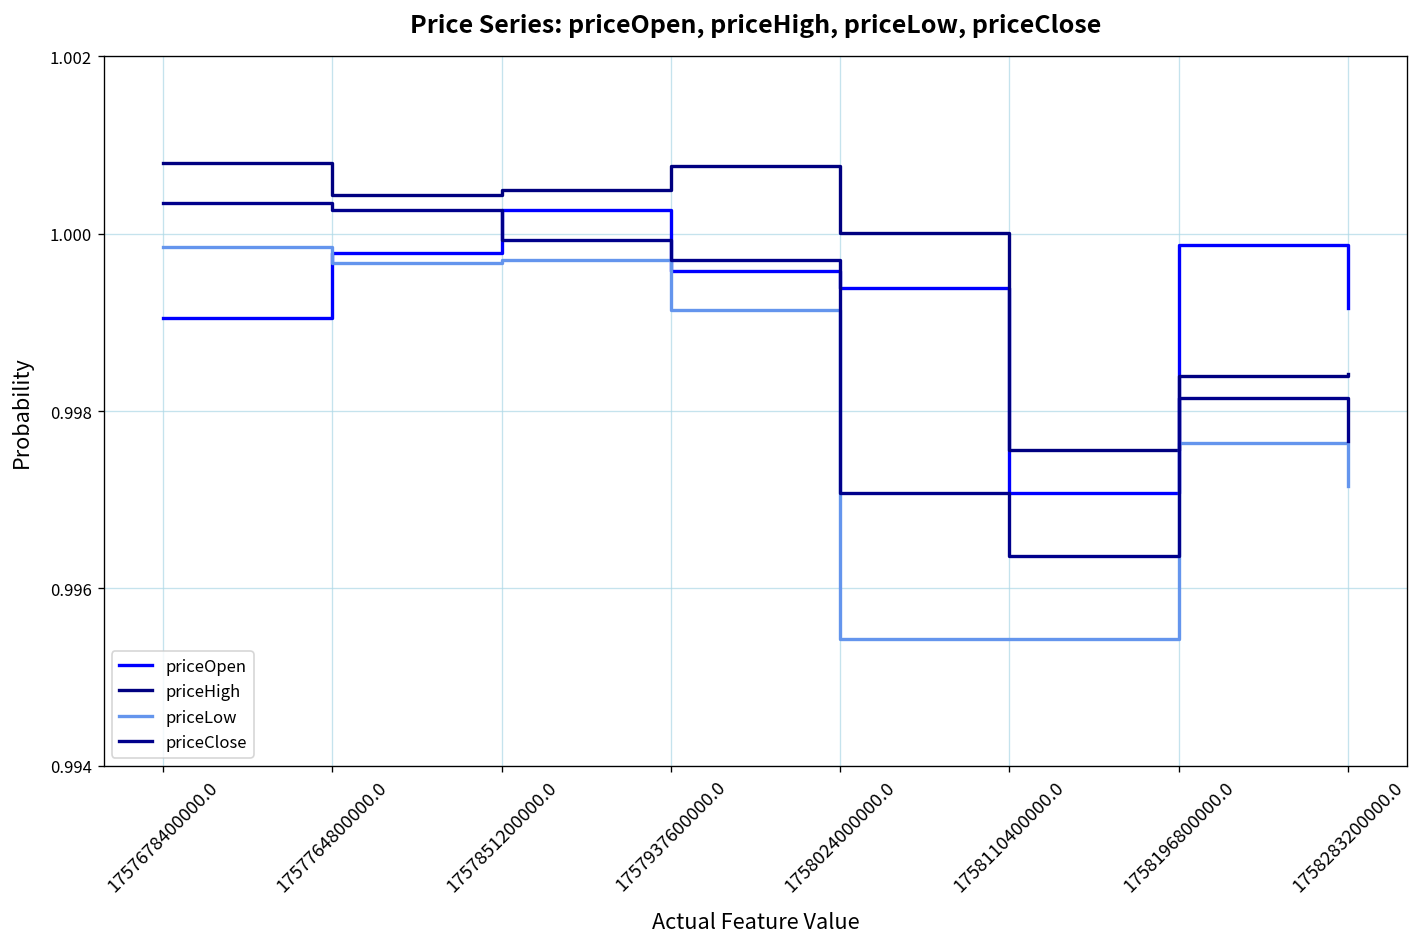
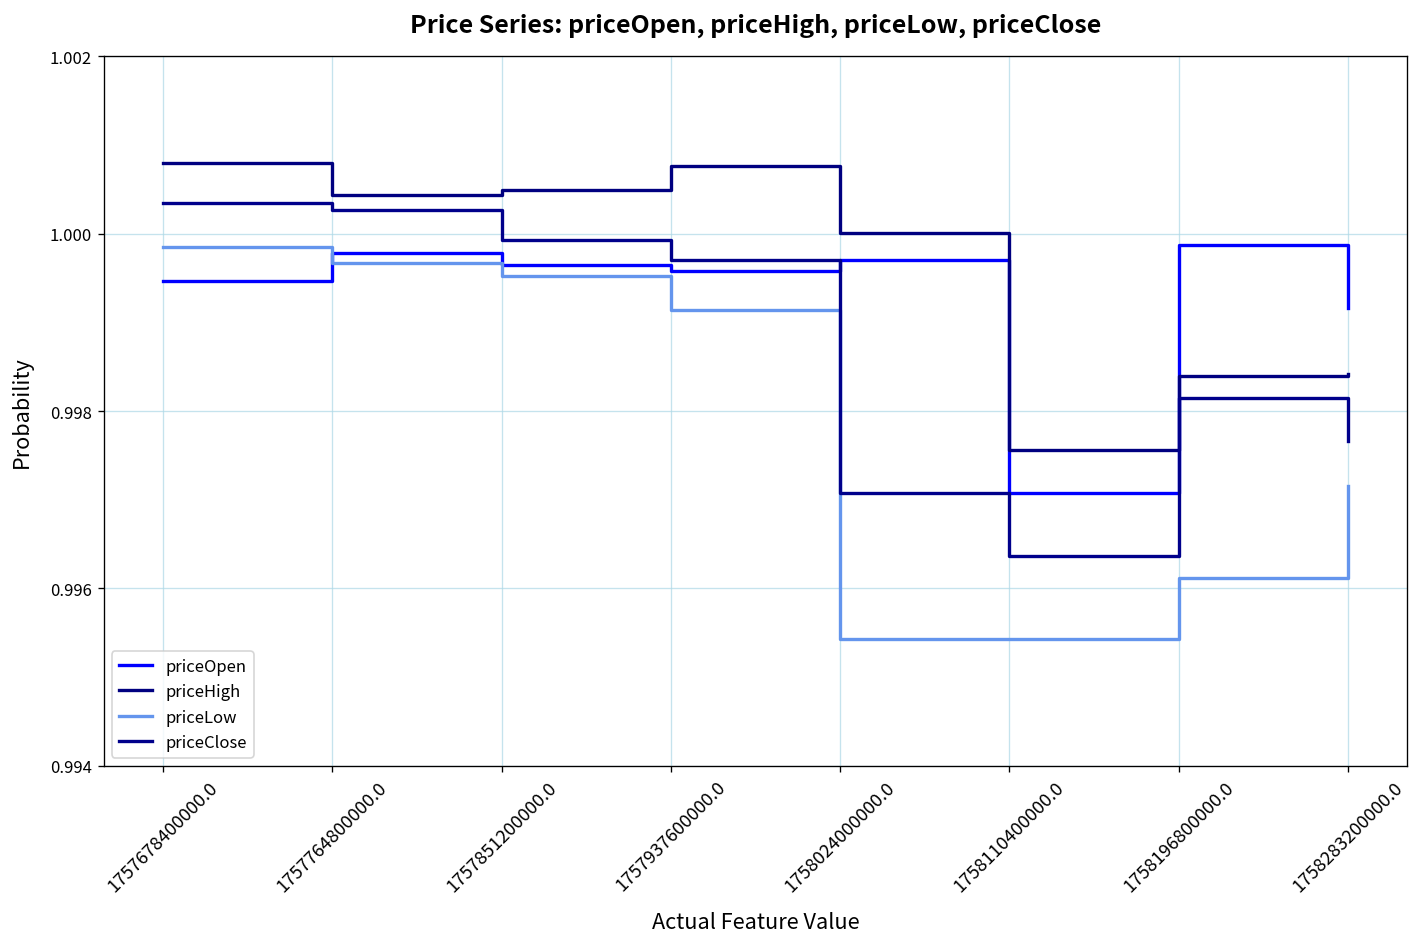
priceOpen, 1757678400000.0: 0.9991 -> 0.9995
priceOpen, 1757851200000.0: 1.0003 -> 0.9996
priceLow, 1757851200000.0: 0.9997 -> 0.9995
priceOpen, 1758024000000.0: 0.9994 -> 0.9997
priceLow, 1758196800000.0: 0.9976 -> 0.9961
